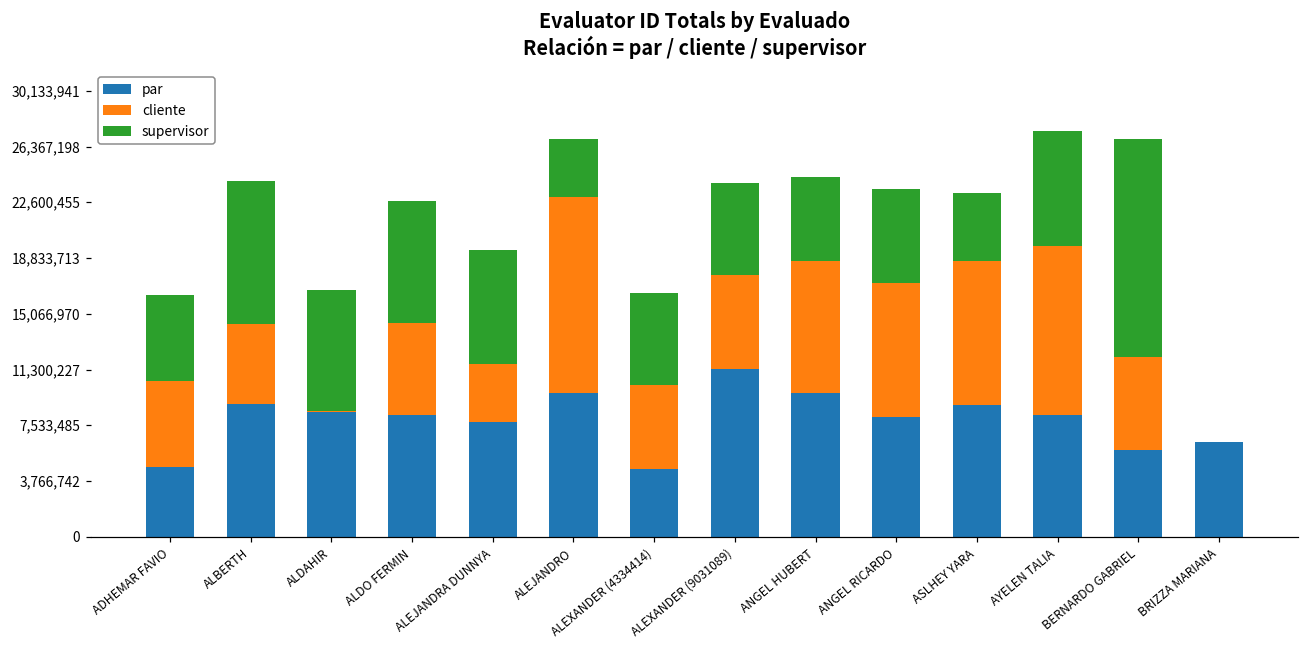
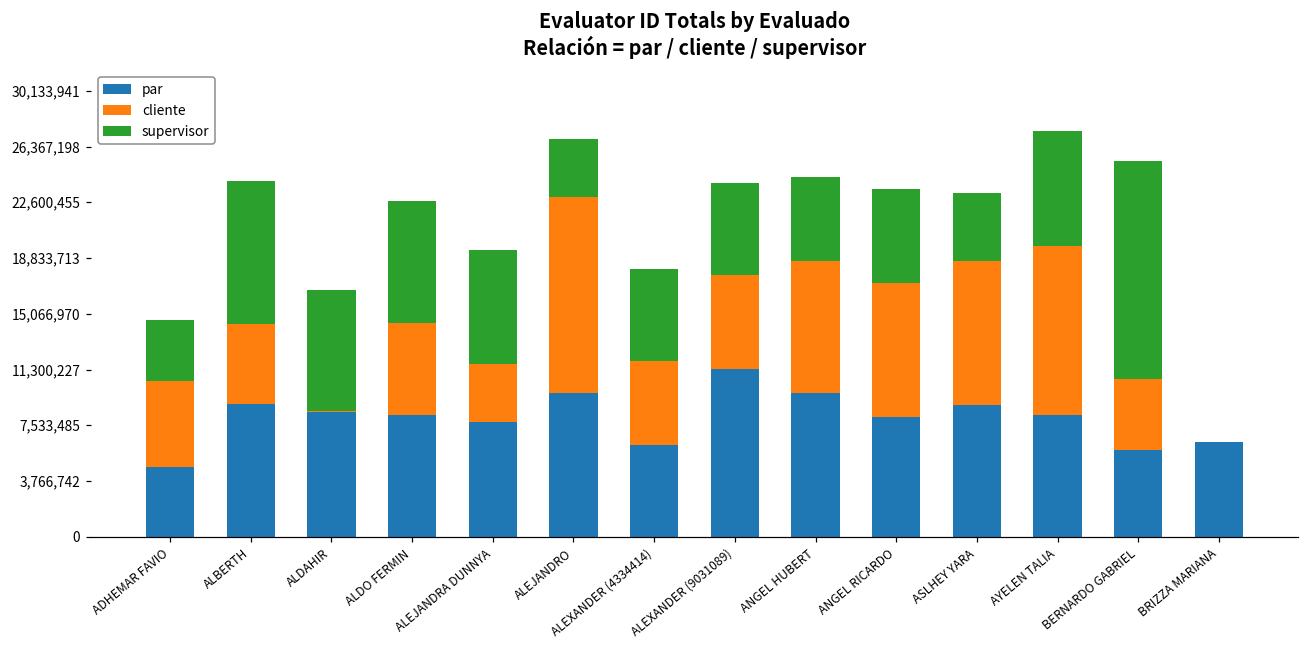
supervisor, ADHEMAR FAVIO: 5,800,000 -> 4,100,000
par, ALEXANDER (4334414): 4,600,000 -> 6,200,000
cliente, BERNARDO GABRIEL: 6,300,000 -> 4,800,000
